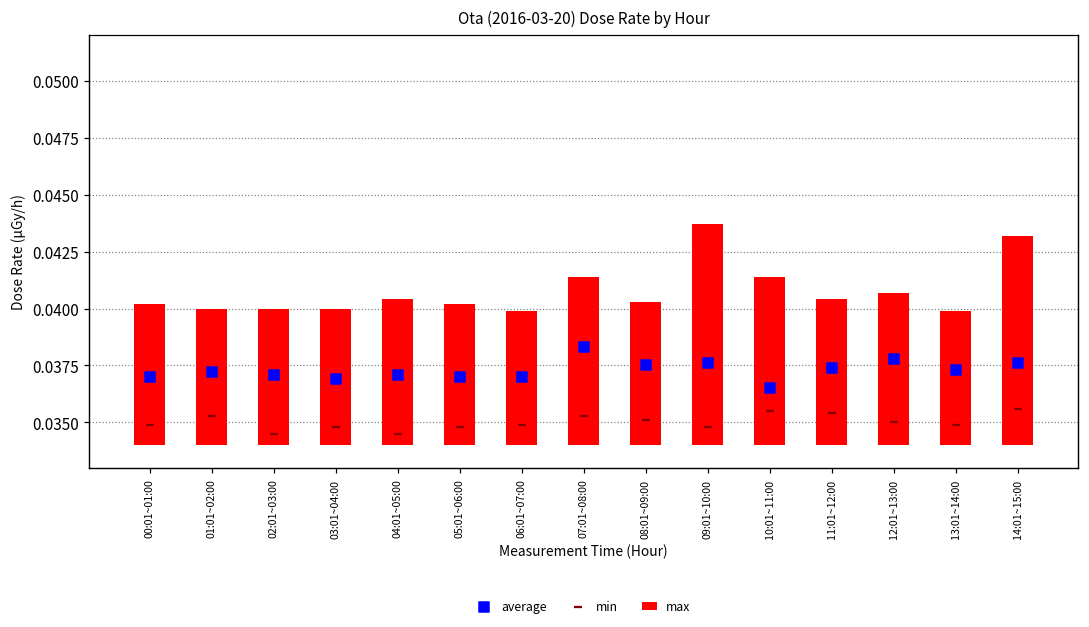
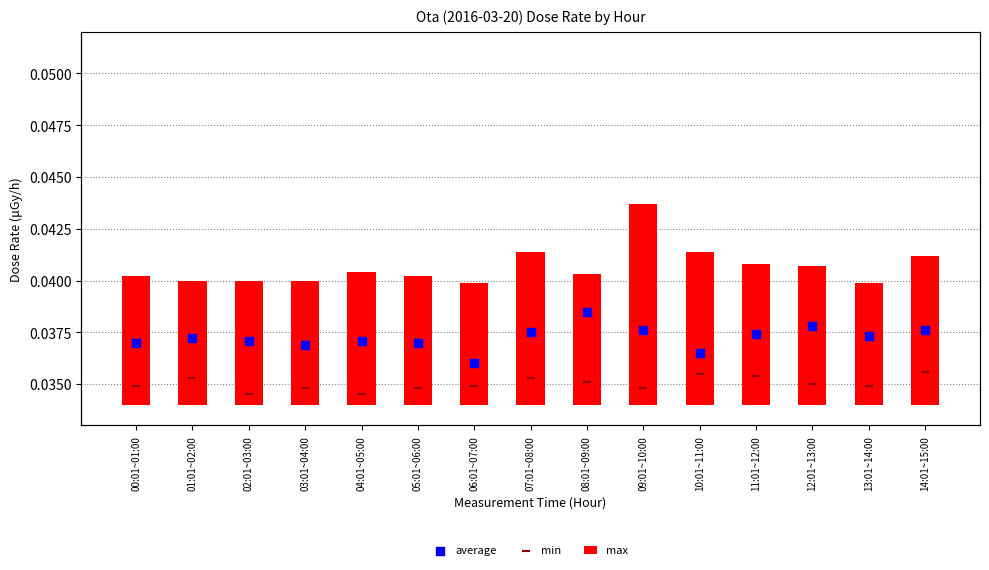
average, 06:01~07:00: 0.037 -> 0.036
average, 07:01~08:00: 0.0383 -> 0.0375
average, 08:01~09:00: 0.0375 -> 0.0385
max, 11:01~12:00: 0.0404 -> 0.0408
max, 14:01~15:00: 0.0432 -> 0.0412
